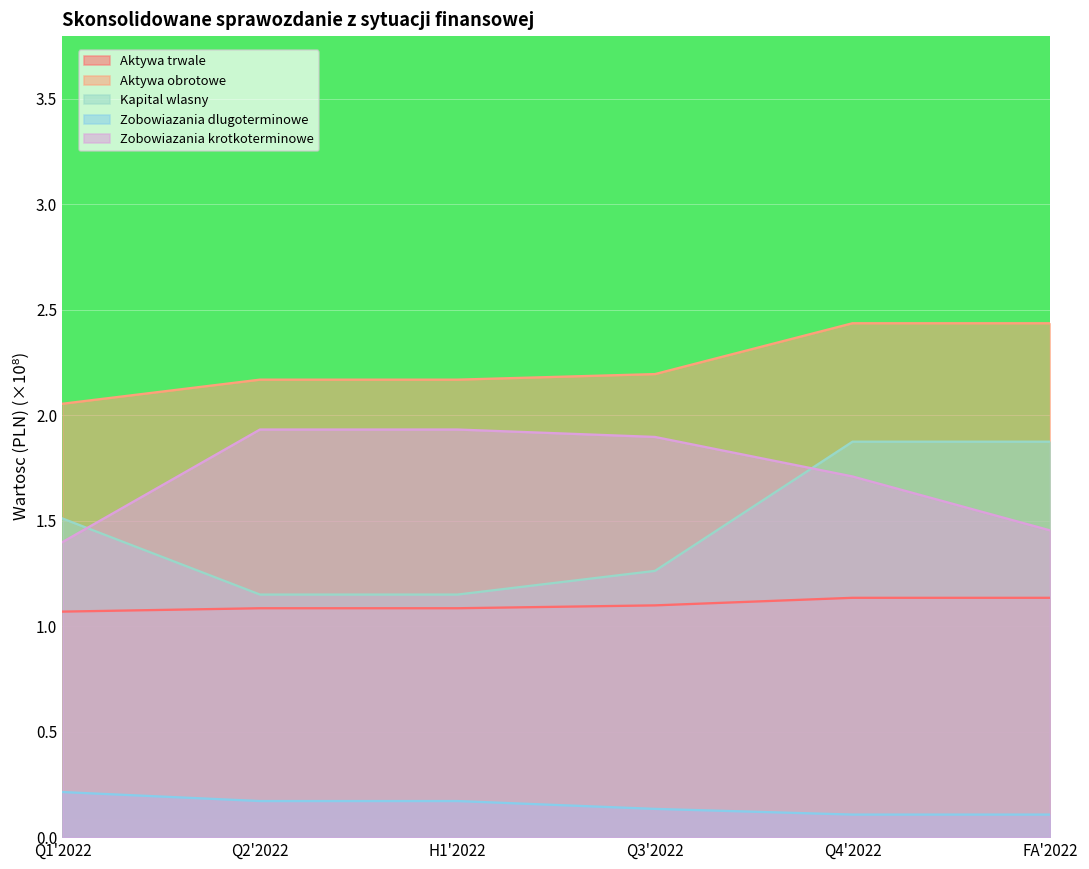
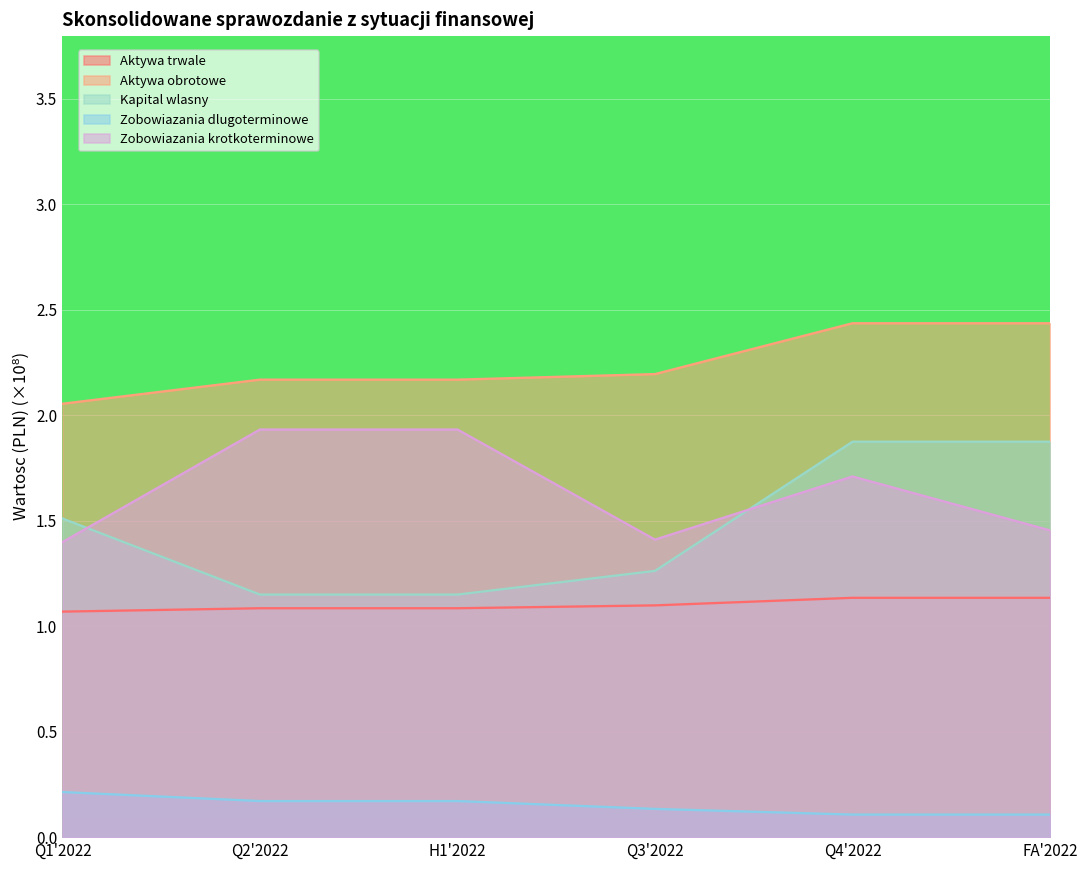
Zobowiazania krotkoterminowe, Q3'2022: 1.90 -> 1.41
